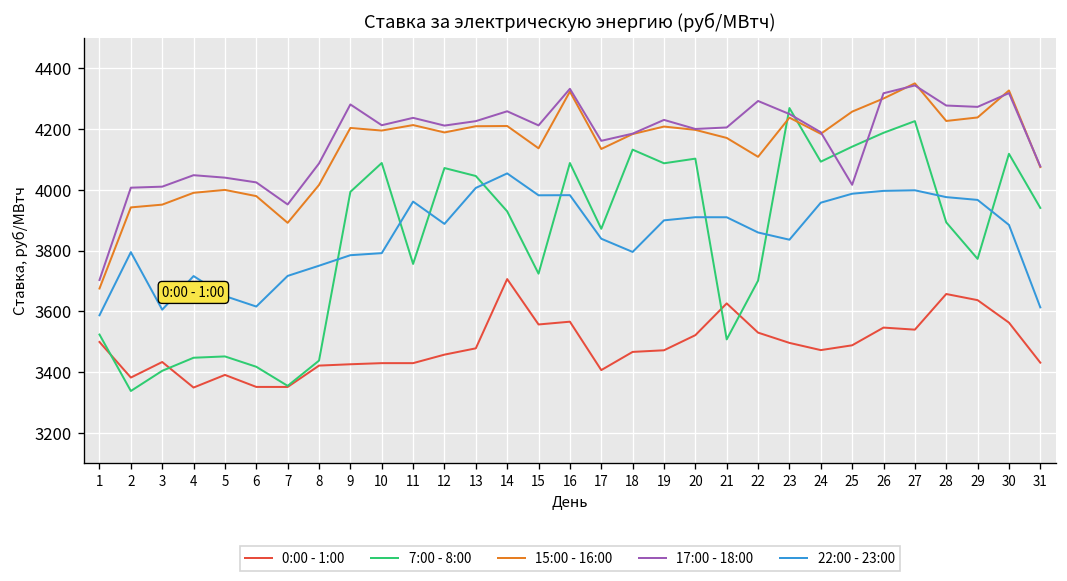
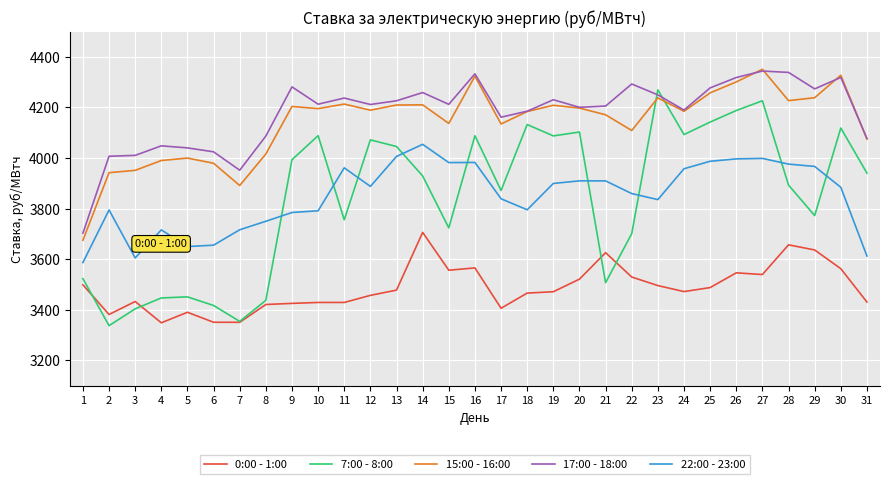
22:00 - 23:00, 6: 3620 -> 3660
17:00 - 18:00, 25: 4020 -> 4280
17:00 - 18:00, 28: 4280 -> 4340
